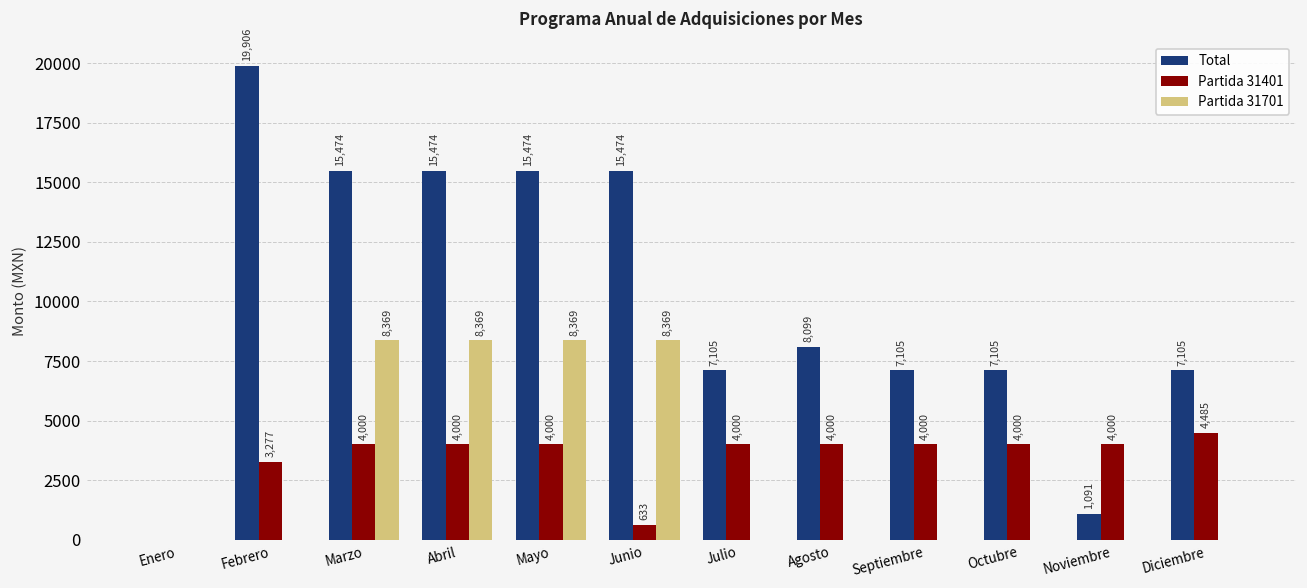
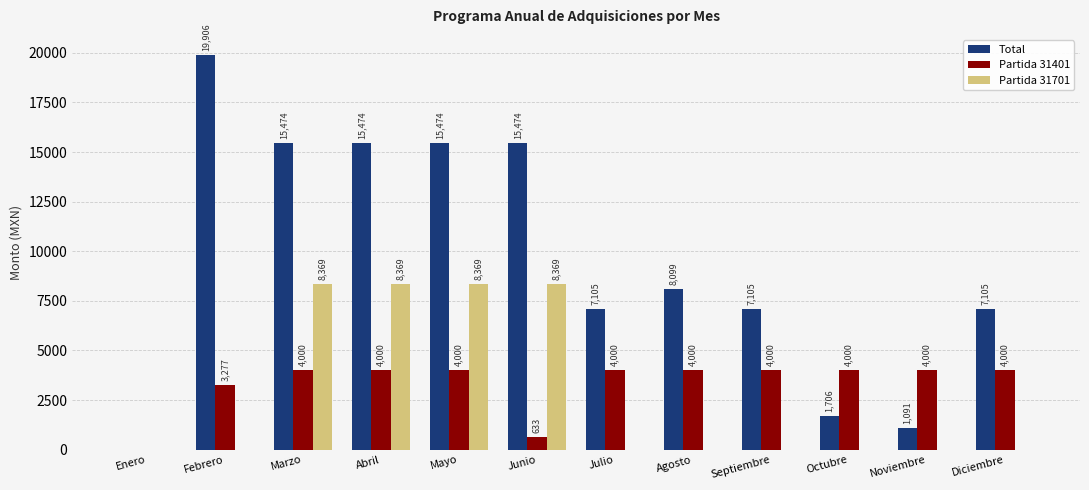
Total, Octubre: 7,105 -> 1,706
Partida 31401, Diciembre: 4,485 -> 4,000
